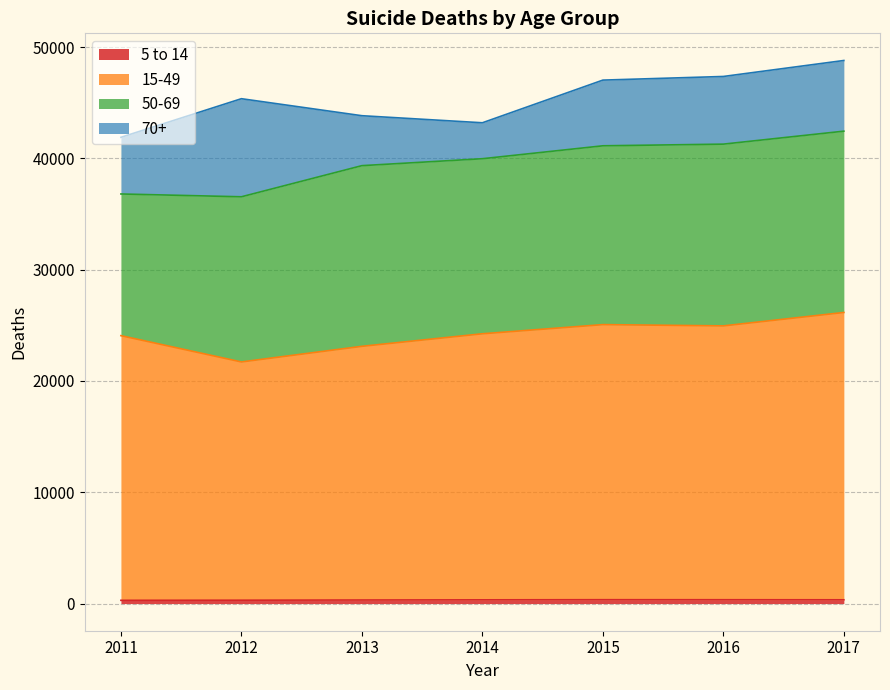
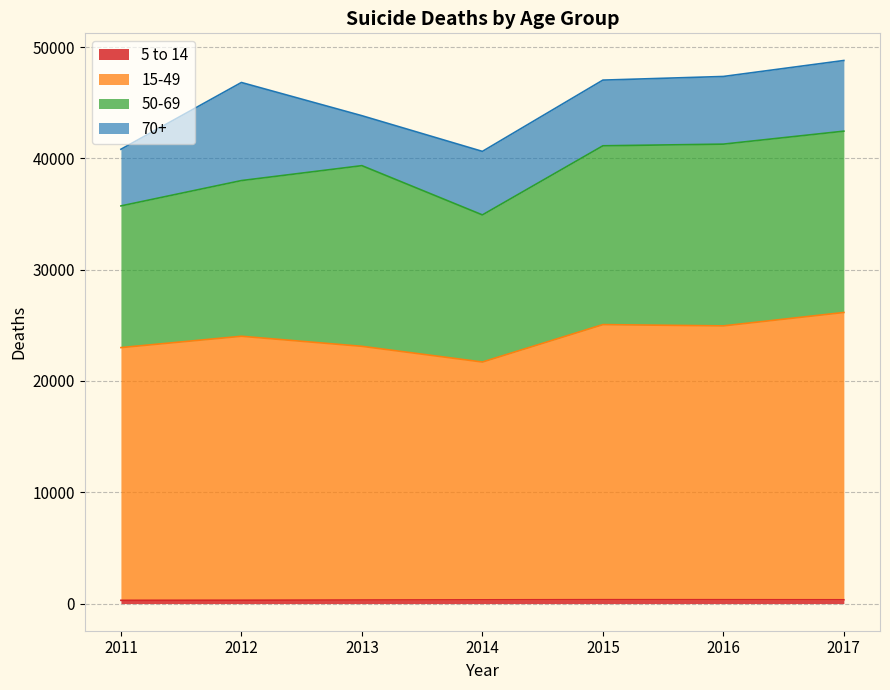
15-49, 2011: 23800 -> 22700
15-49, 2012: 21400 -> 23700
50-69, 2012: 14800 -> 14000
15-49, 2014: 23900 -> 21400
50-69, 2014: 15700 -> 13200
70+, 2014: 3200 -> 5700
